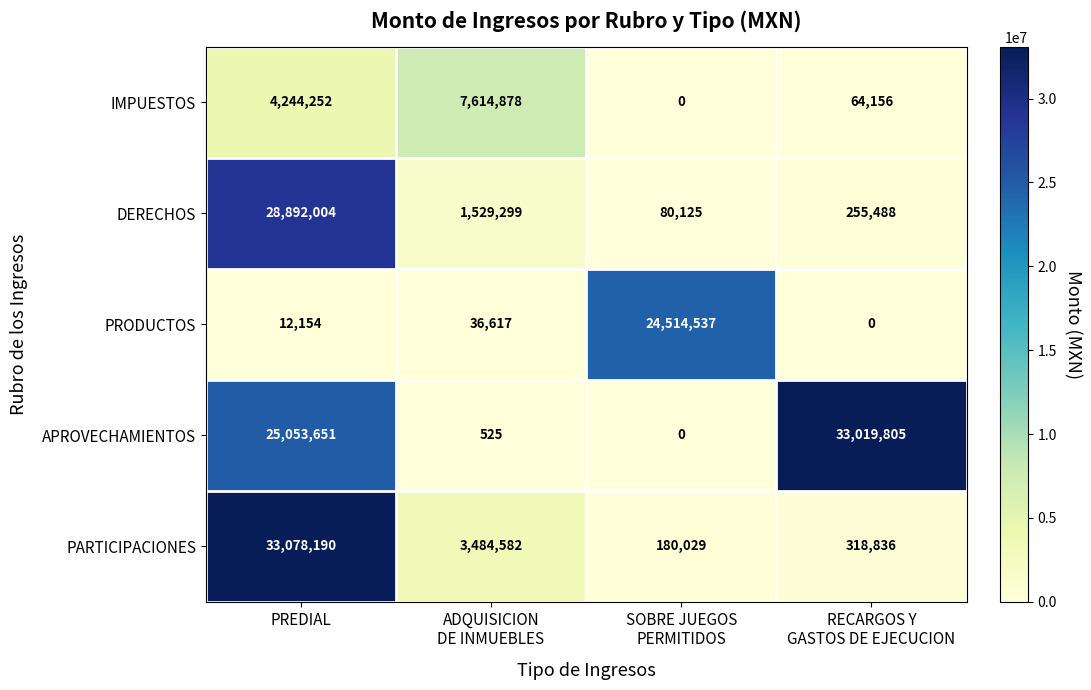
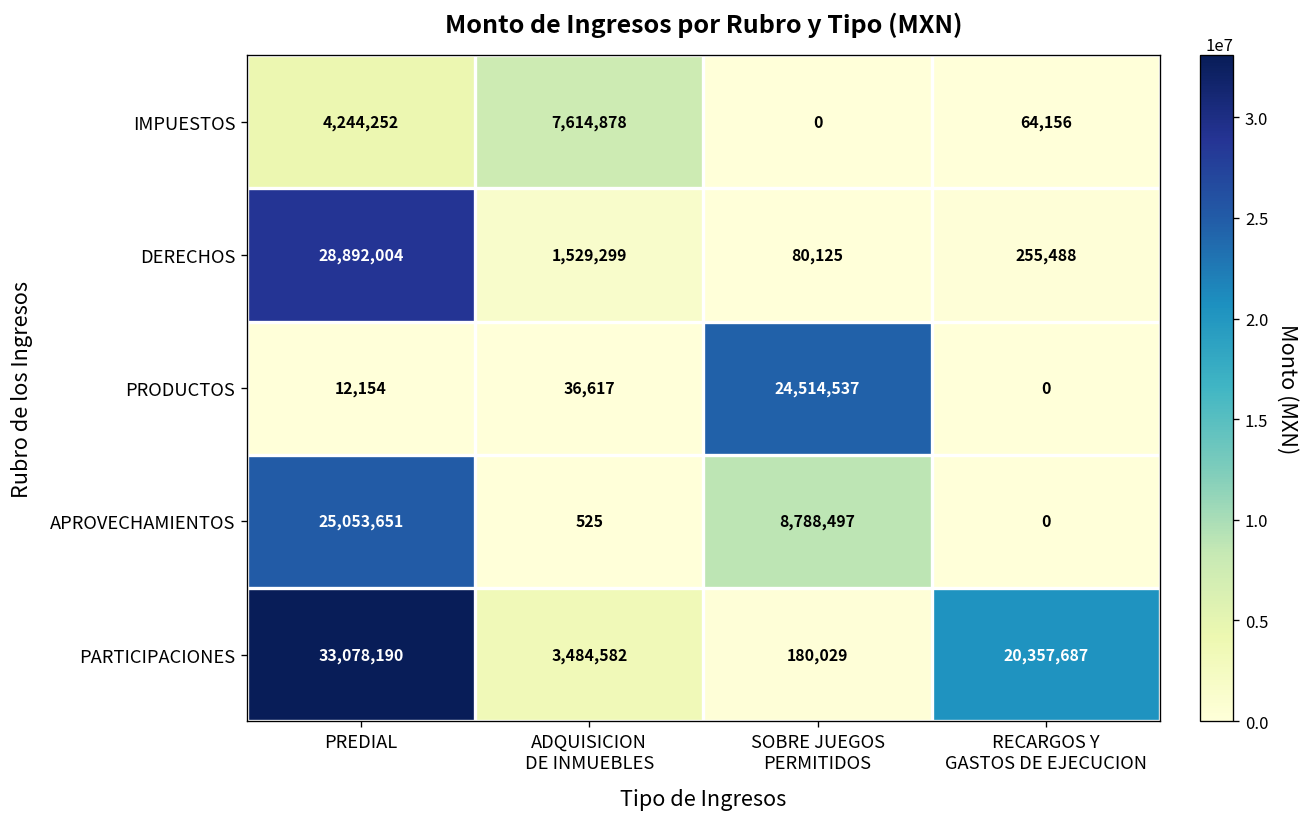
APROVECHAMIENTOS, SOBRE JUEGOS PERMITIDOS: 0 -> 8,788,497
APROVECHAMIENTOS, RECARGOS Y GASTOS DE EJECUCION: 33,019,805 -> 0
PARTICIPACIONES, RECARGOS Y GASTOS DE EJECUCION: 318,836 -> 20,357,687
